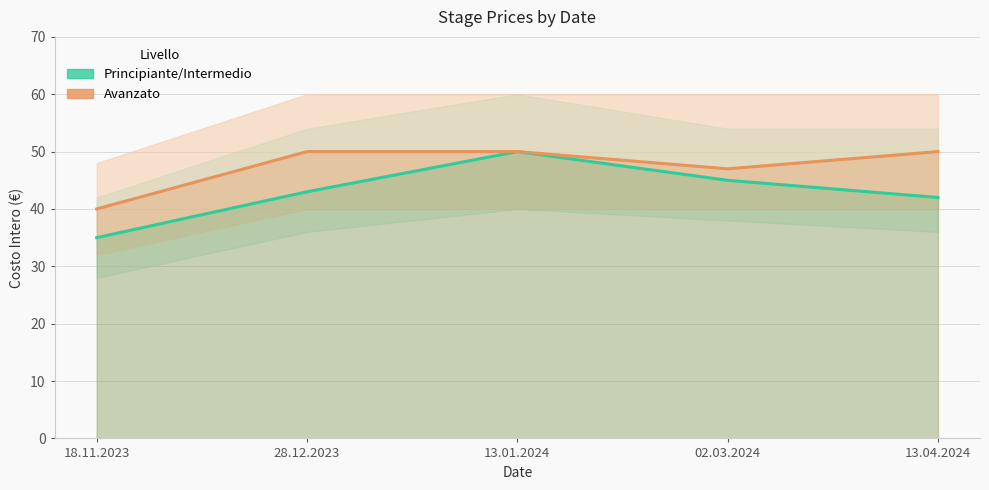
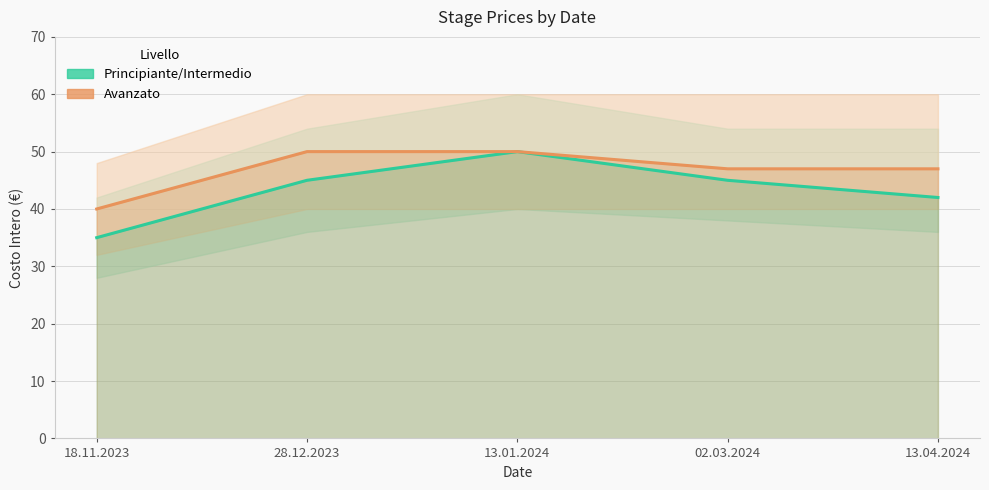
Principiante/Intermedio, 28.12.2023: 43 -> 45
Avanzato, 13.04.2024: 50 -> 47
